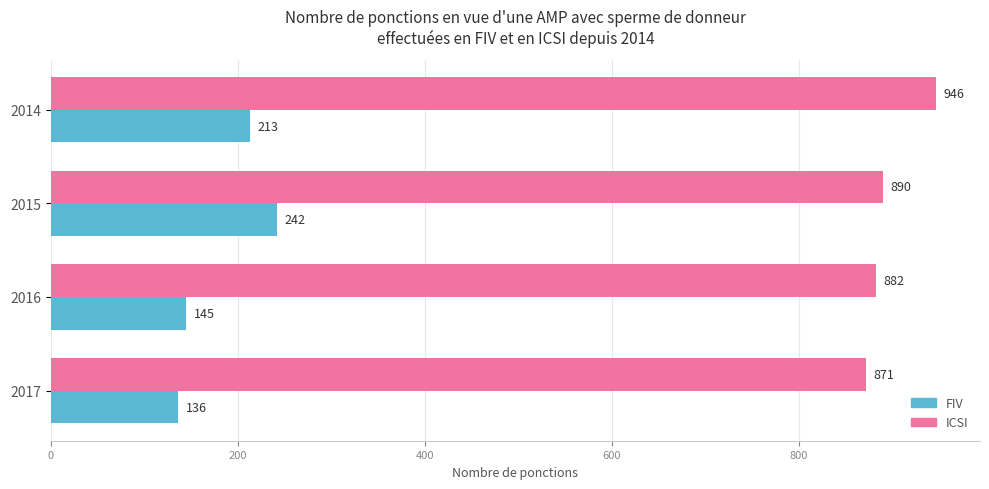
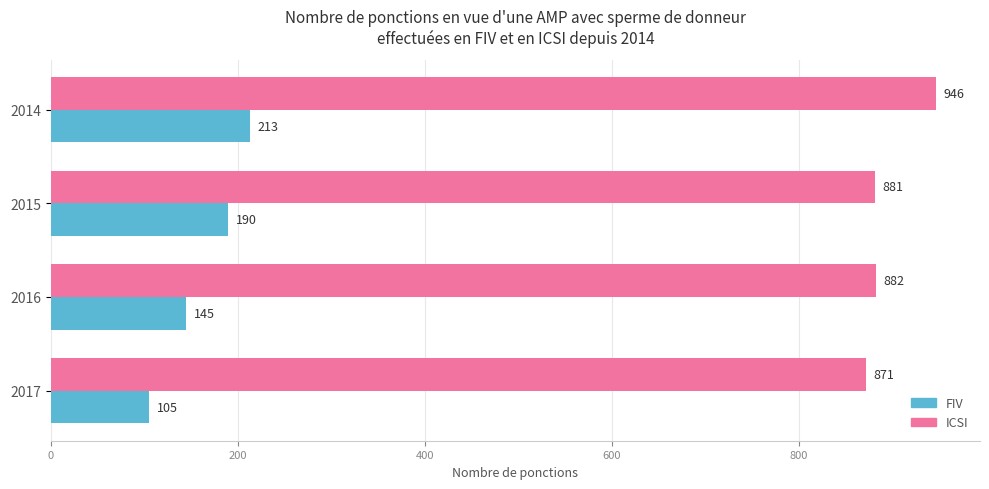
ICSI, 2015: 890 -> 881
FIV, 2015: 242 -> 190
FIV, 2017: 136 -> 105
